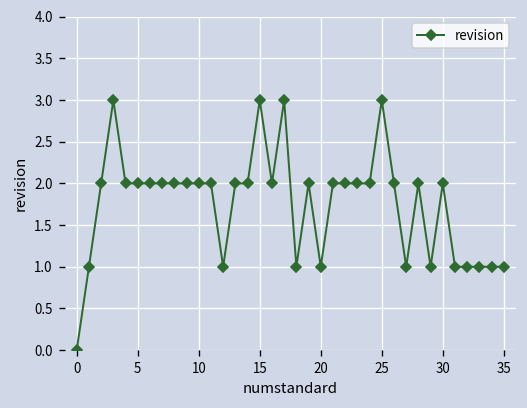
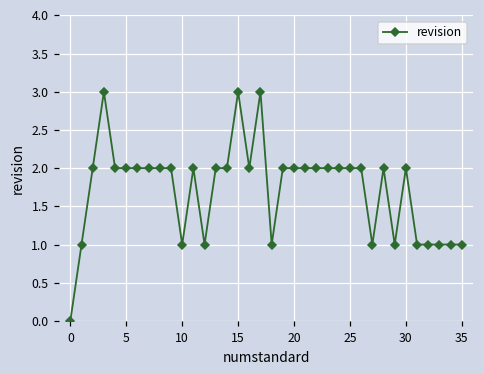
10: 2 -> 1
20: 1 -> 2
25: 3 -> 2
